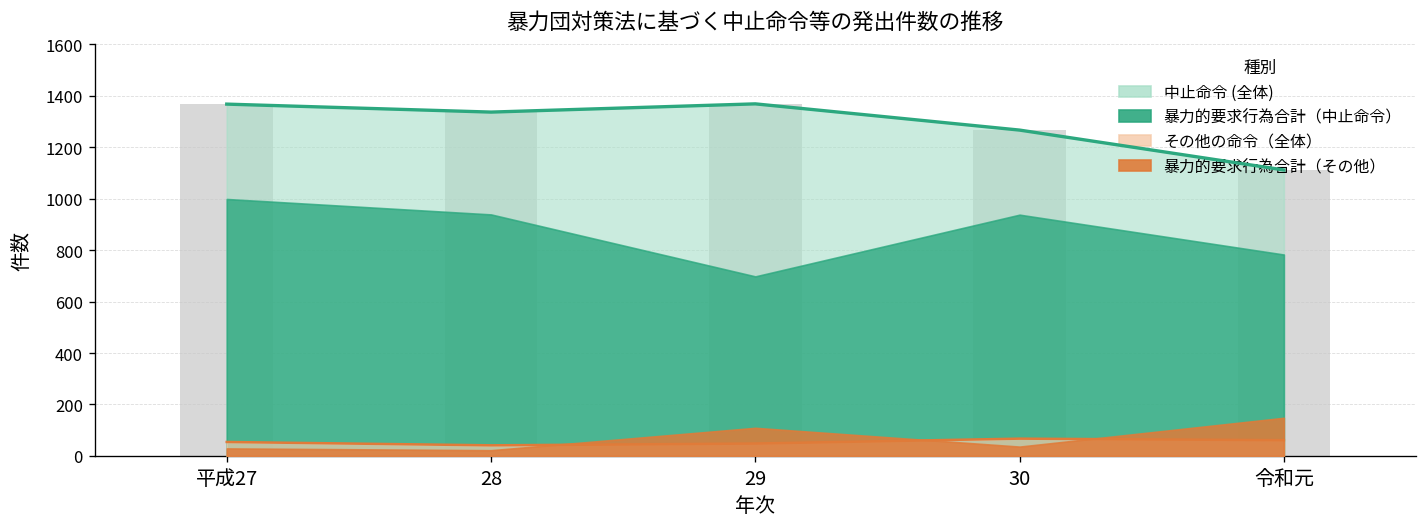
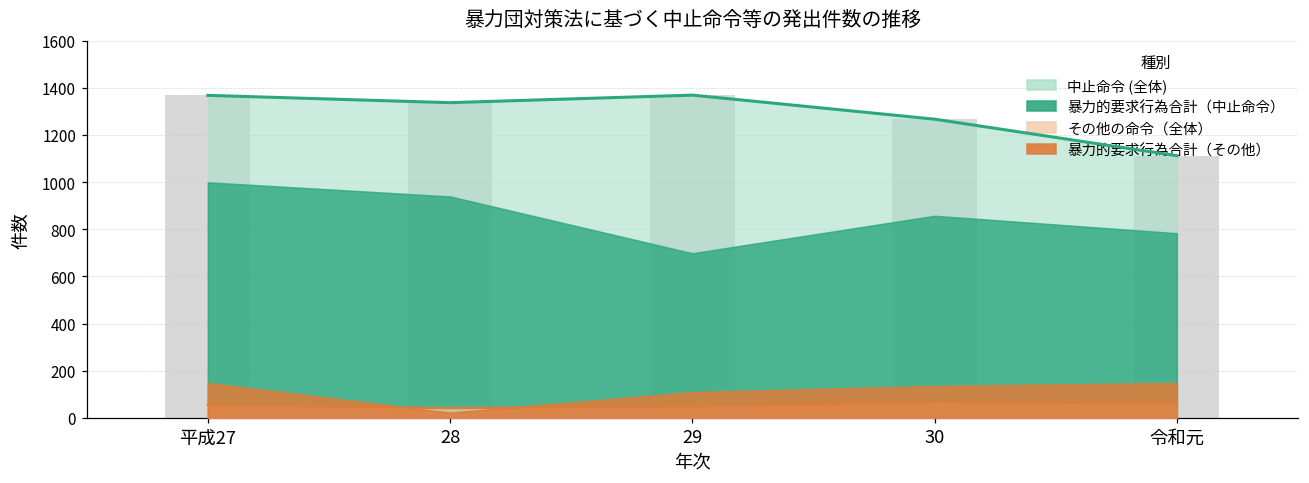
暴力的要求行為合計（その他）, 平成27: 30 -> 150
暴力的要求行為合計（中止命令）, 30: 940 -> 860
暴力的要求行為合計（その他）, 30: 40 -> 140
